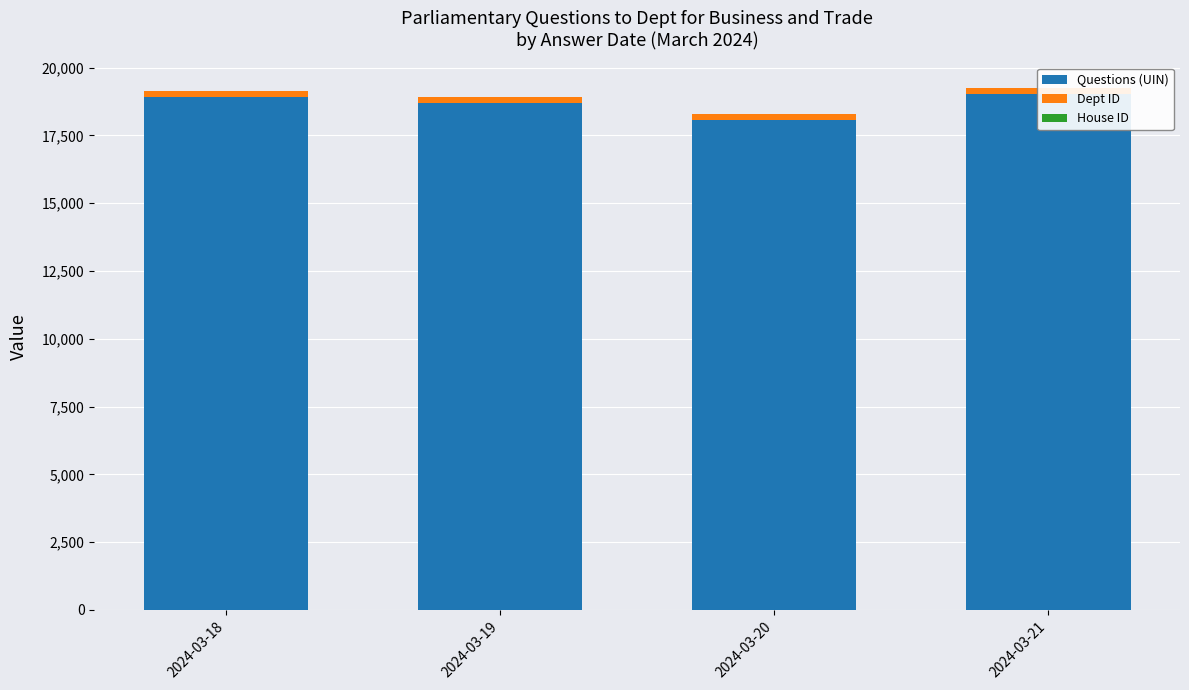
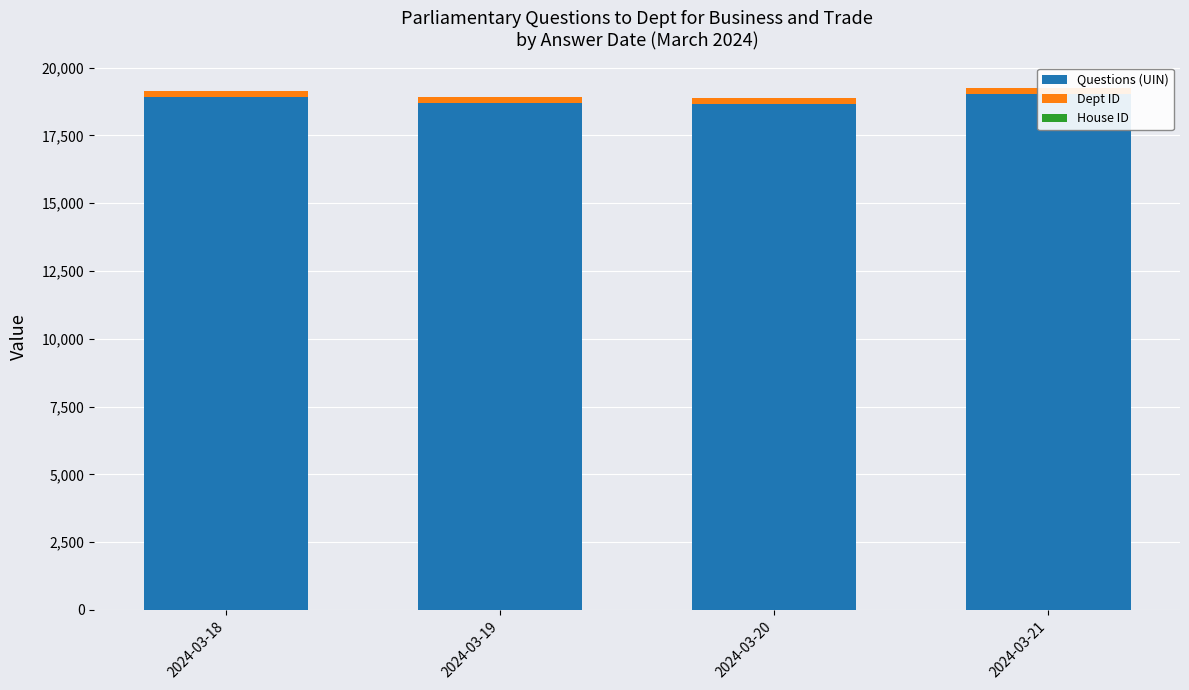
Questions (UIN), 2024-03-20: 18,100 -> 18,700
